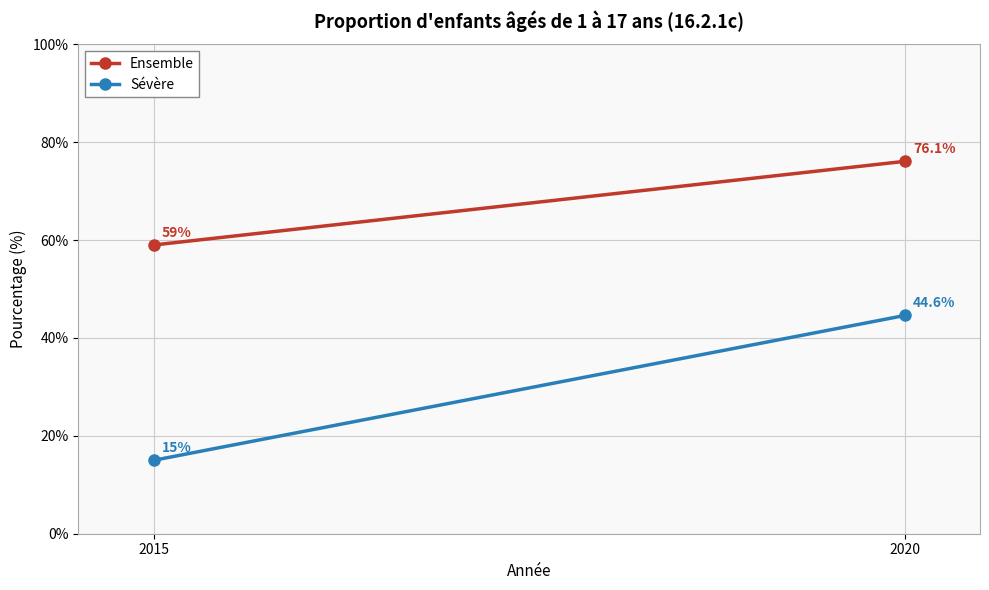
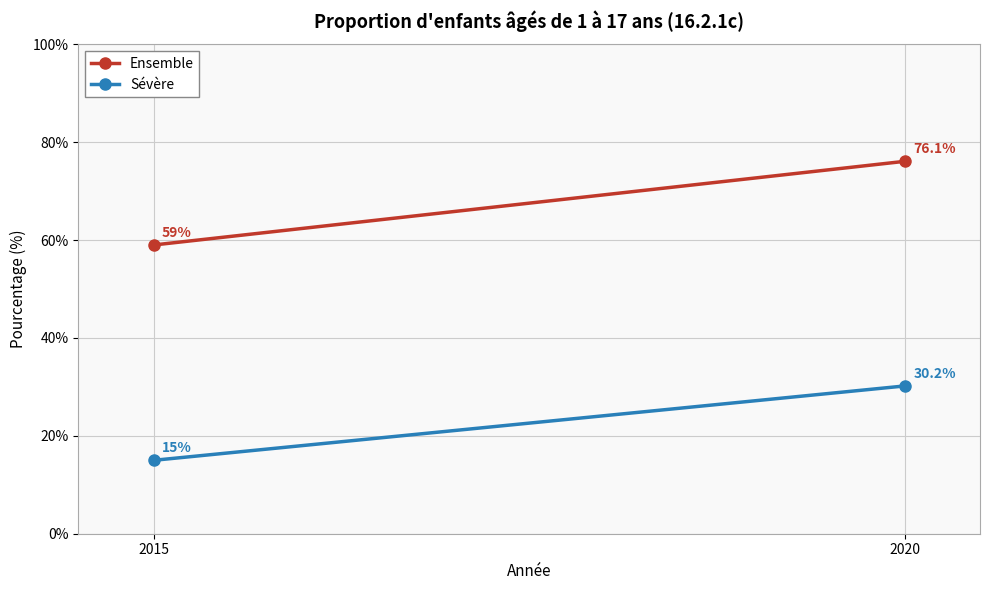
Sévère, 2020: 44.6% -> 30.2%
